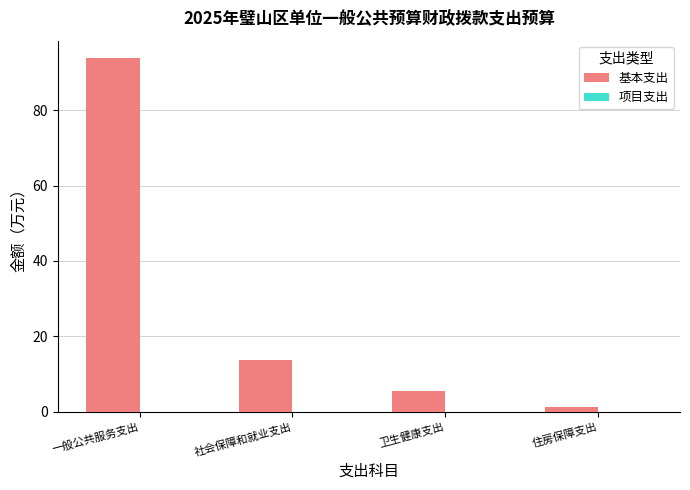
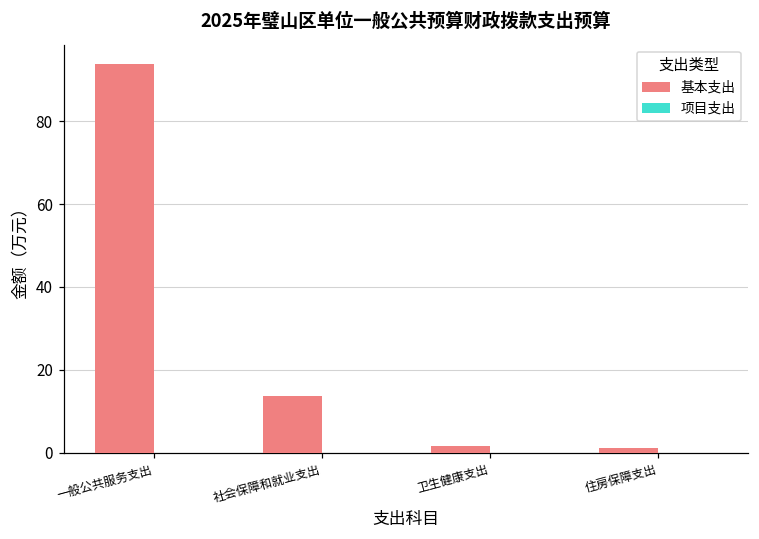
基本支出, 卫生健康支出: 5 -> 2
